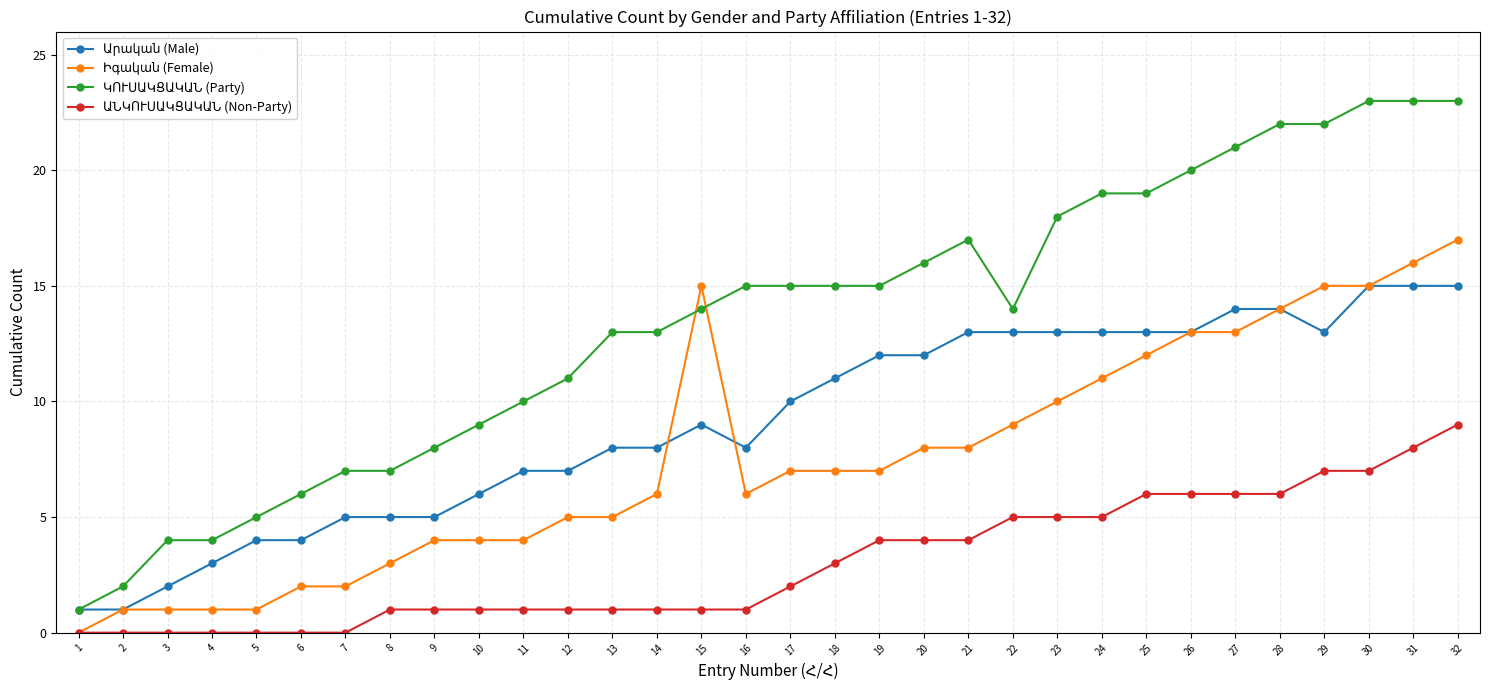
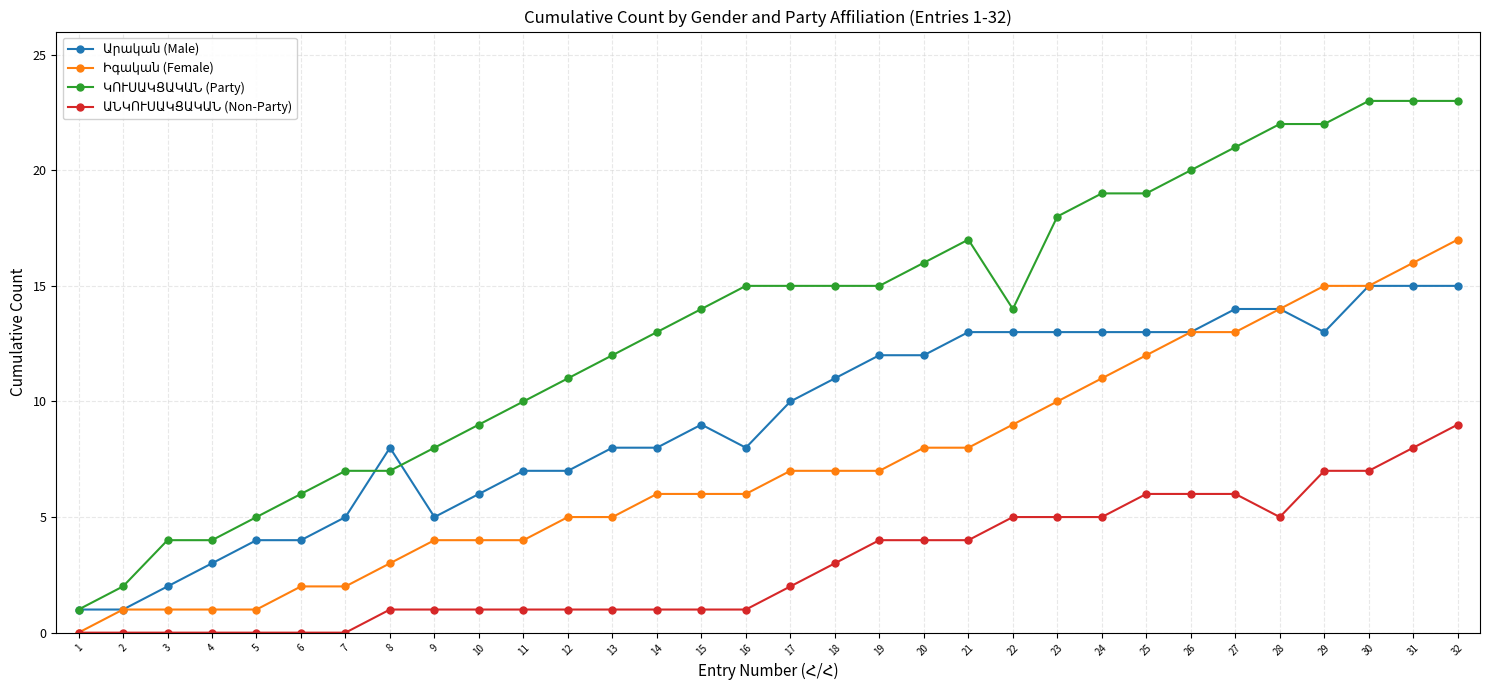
Արական (Male), 8: 5 -> 8
ԿՈՒՍԱԿՑԱԿԱՆ (Party), 13: 13 -> 12
Իգական (Female), 15: 15 -> 6
ԱՆԿՈՒՍԱԿՑԱԿԱՆ (Non-Party), 28: 6 -> 5
